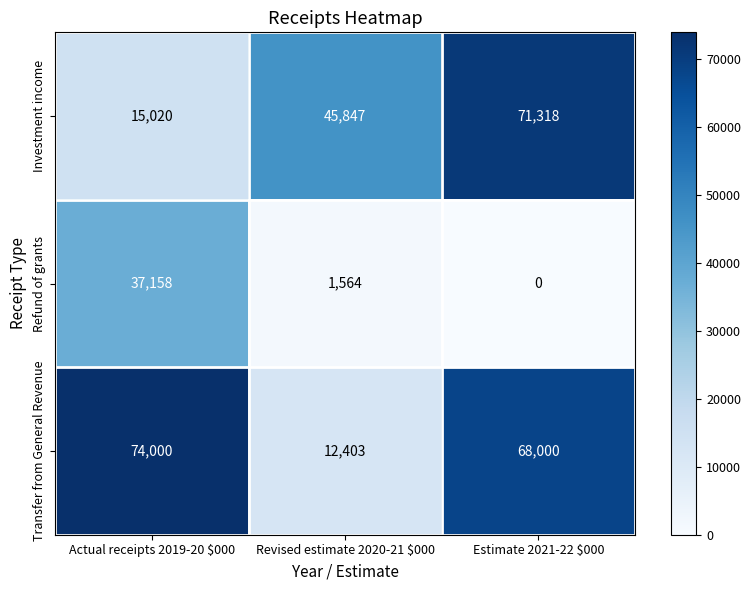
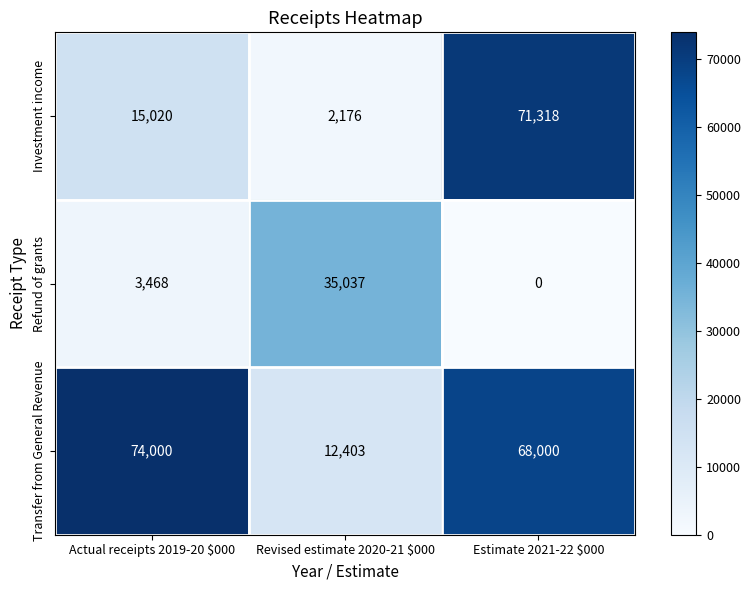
Investment income, Revised estimate 2020-21 $000: 45,847 -> 2,176
Refund of grants, Actual receipts 2019-20 $000: 37,158 -> 3,468
Refund of grants, Revised estimate 2020-21 $000: 1,564 -> 35,037
